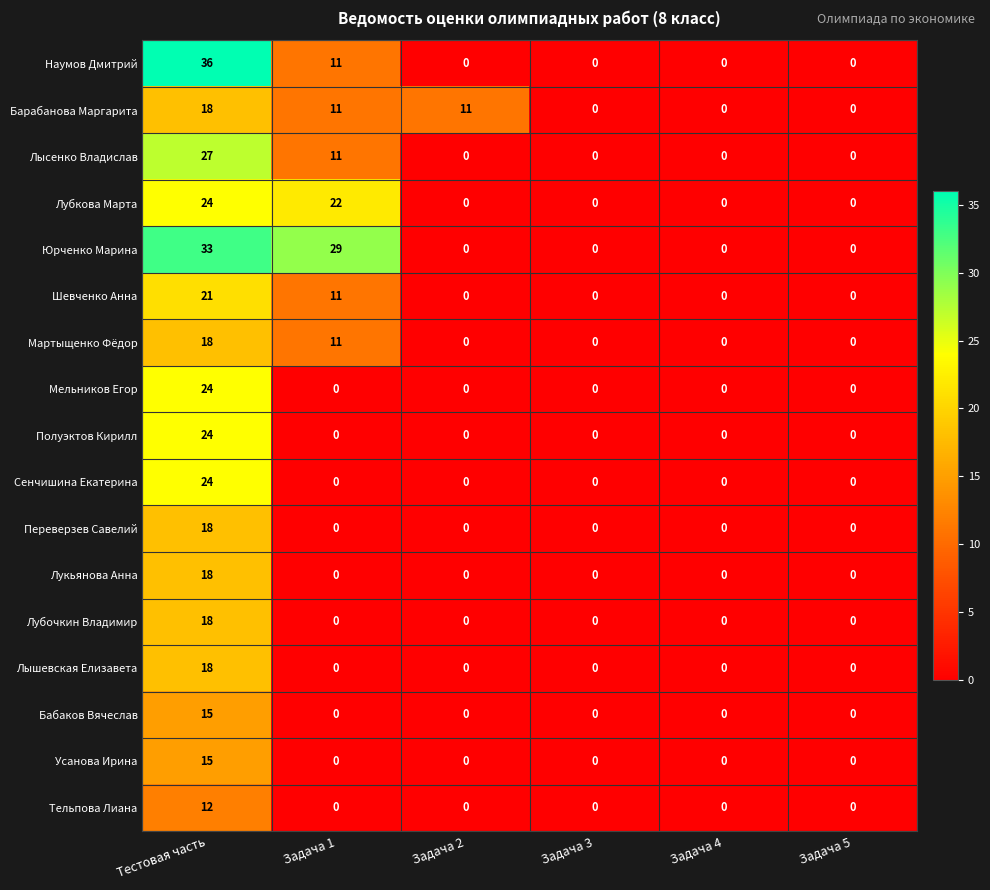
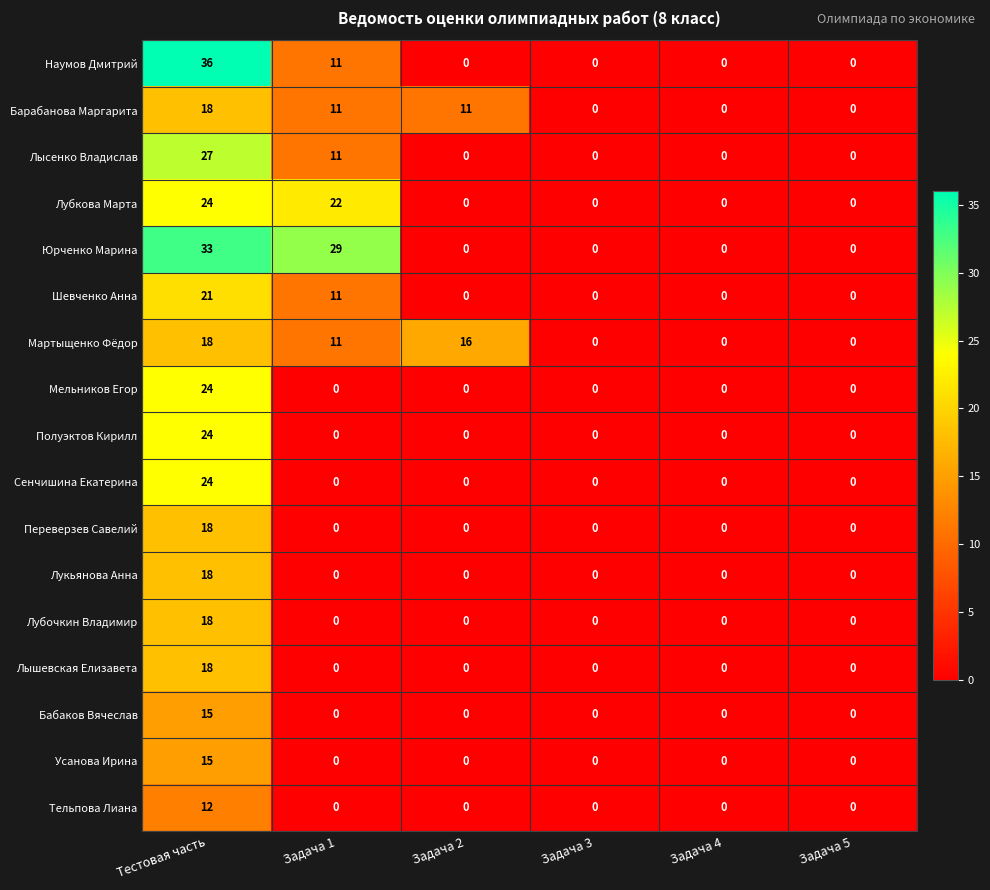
Мартыщенко Фёдор, Задача 2: 0 -> 16
